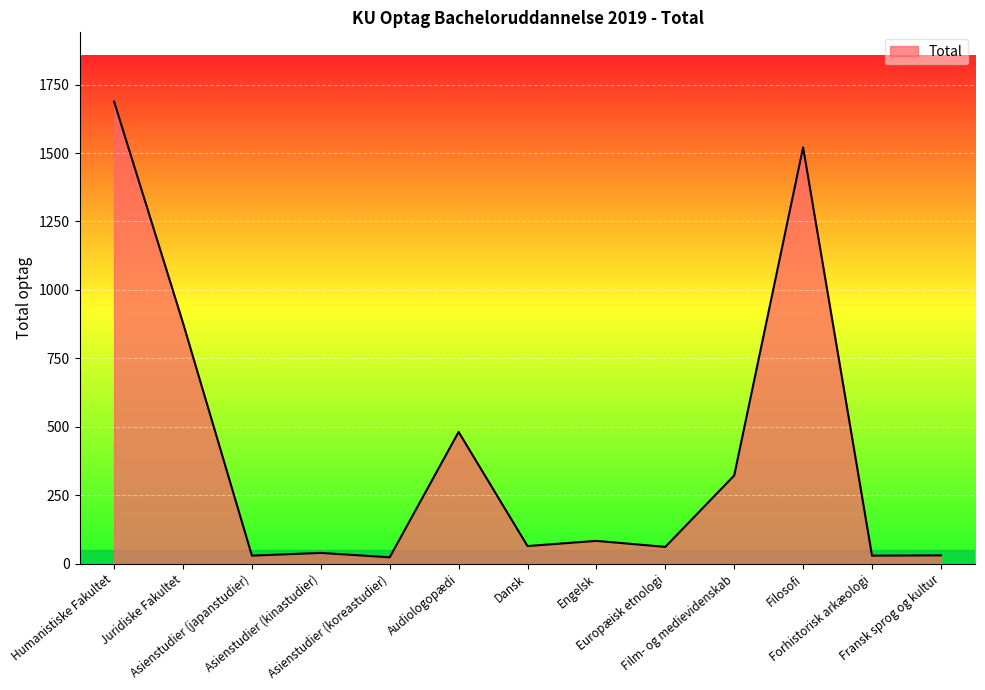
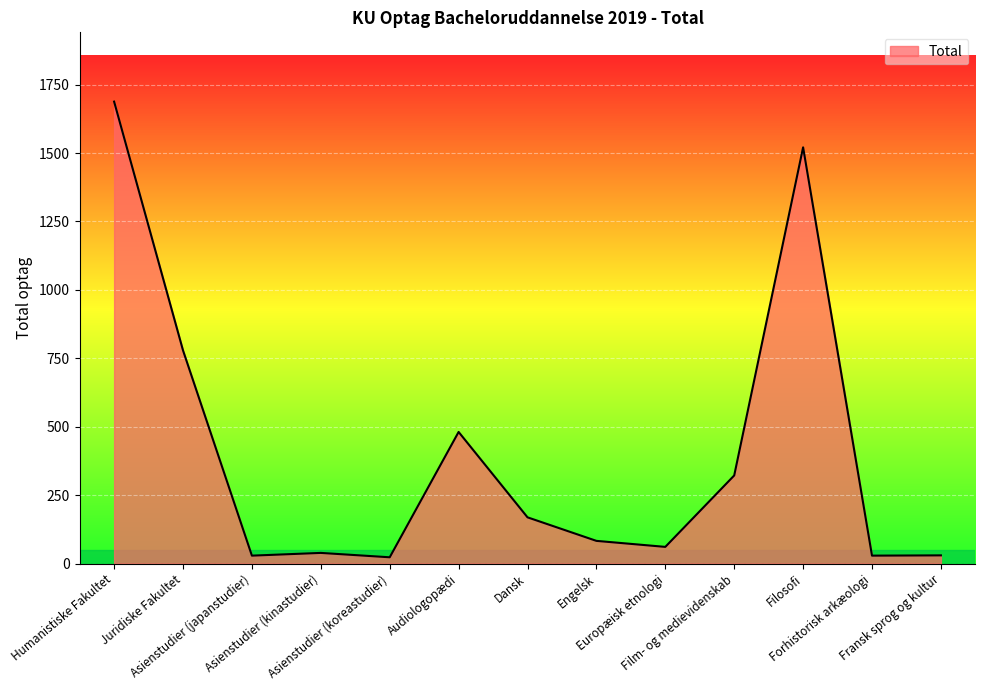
Juridiske Fakultet: 880 -> 780
Dansk: 60 -> 170
